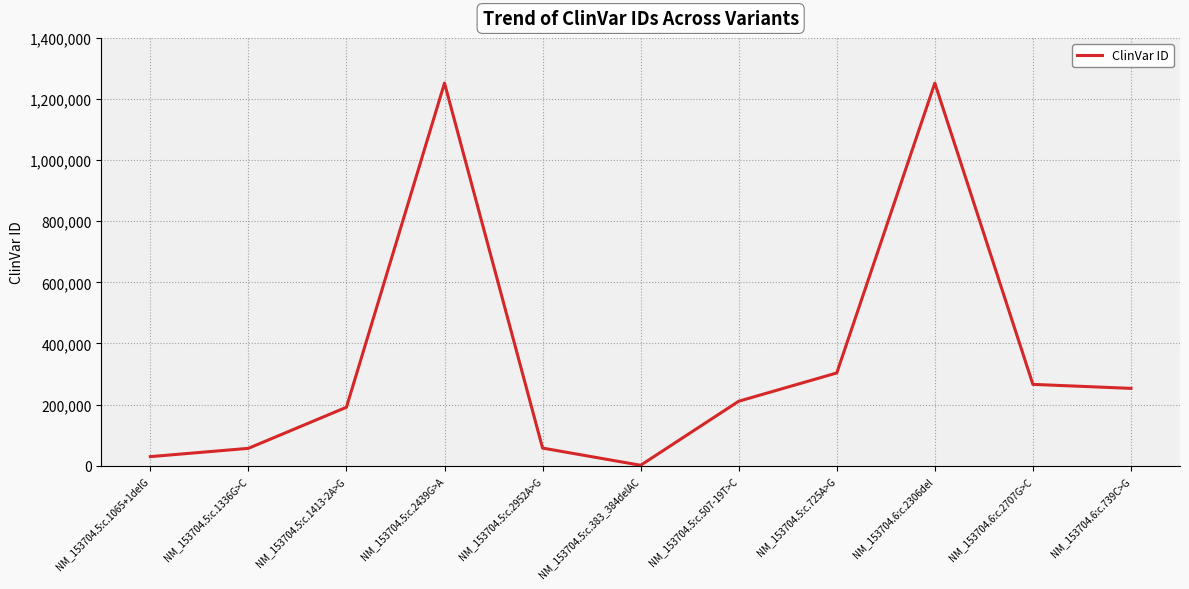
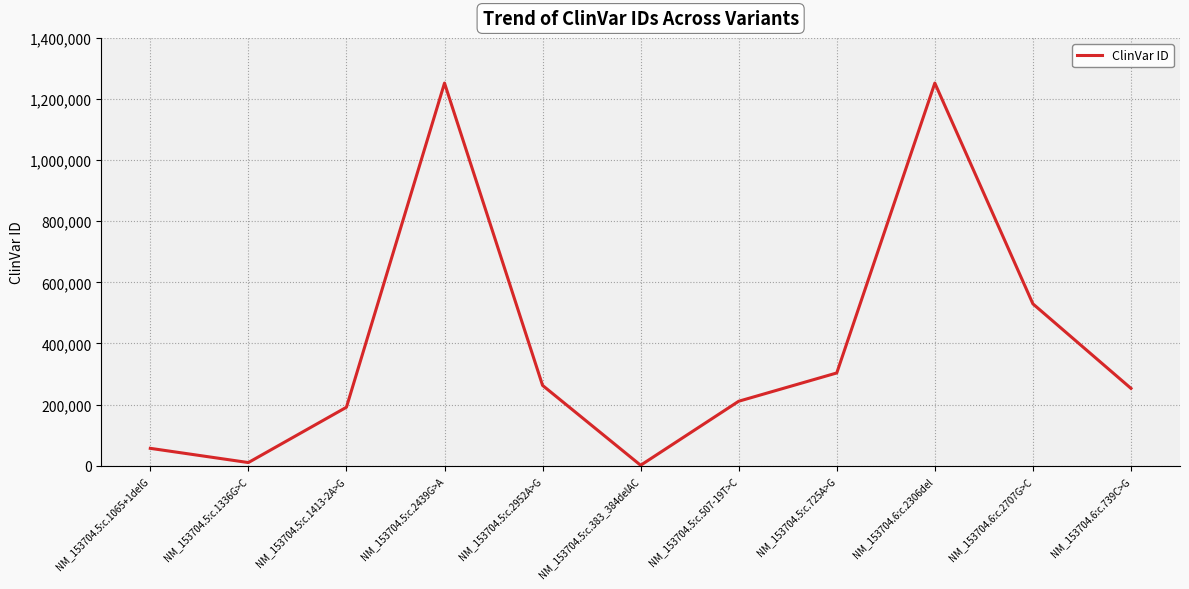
NM_153704.5:c.1065+1delG: 30,000 -> 60,000
NM_153704.5:c.1336G>C: 60,000 -> 10,000
NM_153704.5:c.2952A>G: 60,000 -> 260,000
NM_153704.6:c.2707G>C: 270,000 -> 530,000
